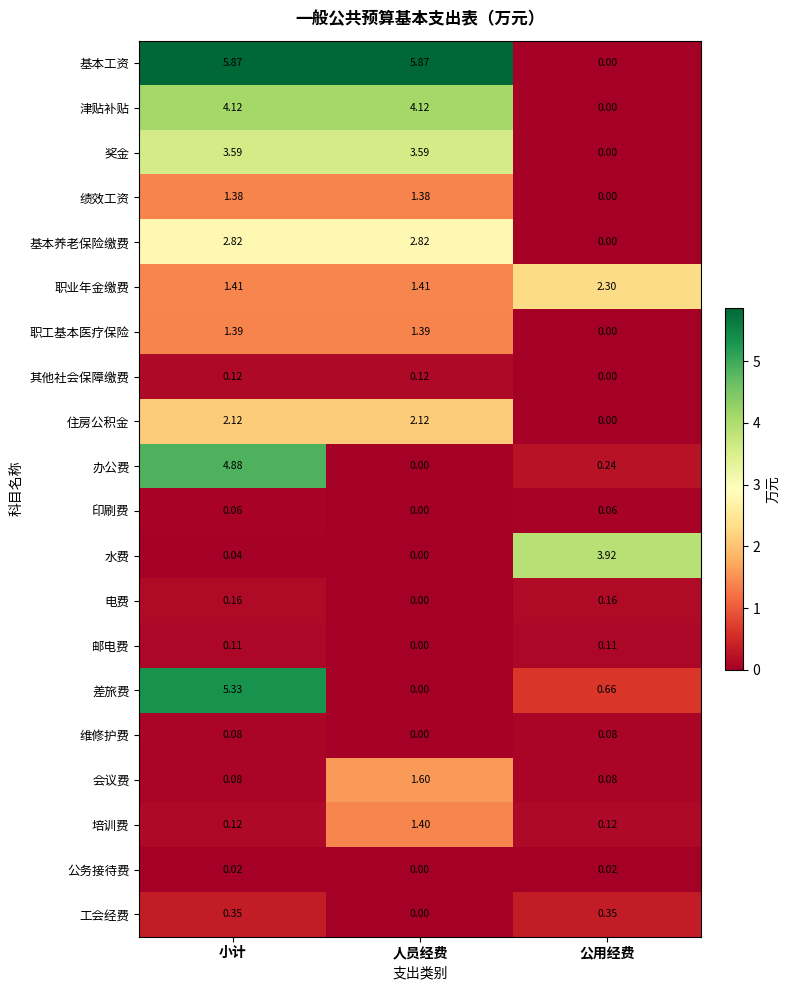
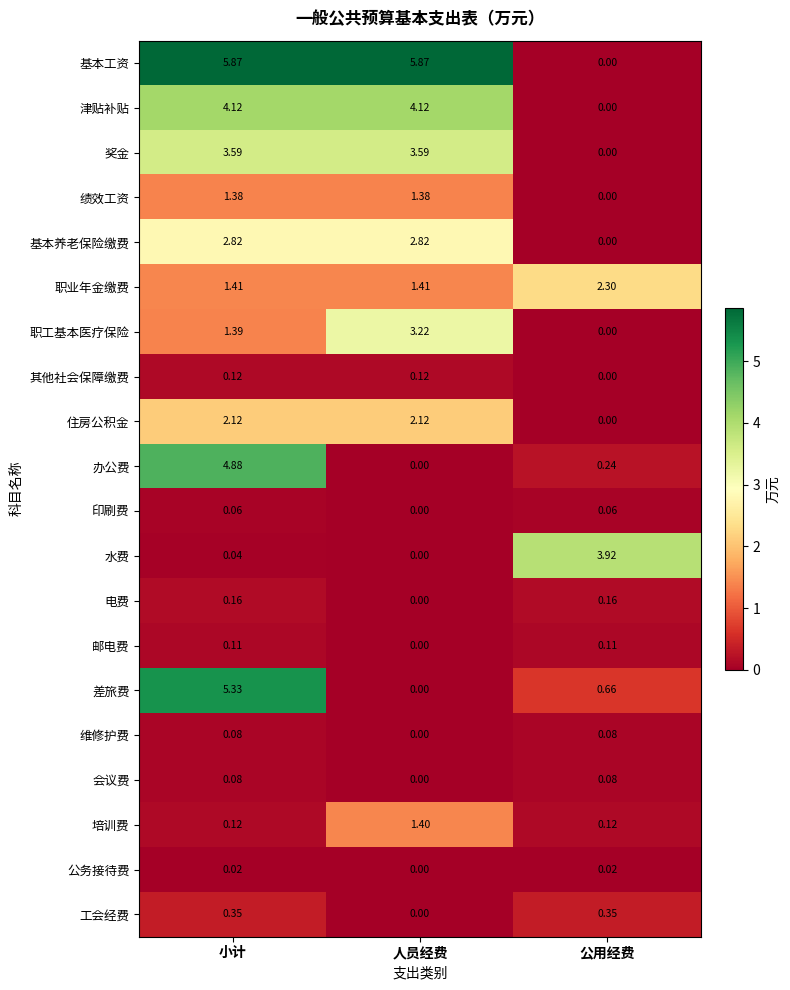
职工基本医疗保险, 人员经费: 1.39 -> 3.22
会议费, 人员经费: 1.60 -> 0.00
